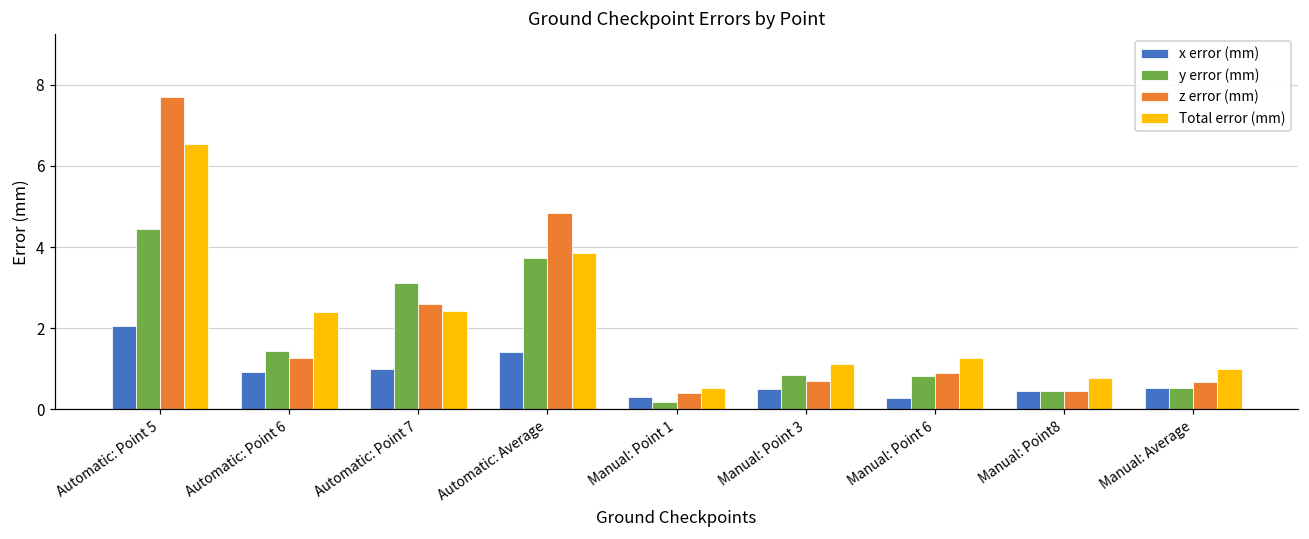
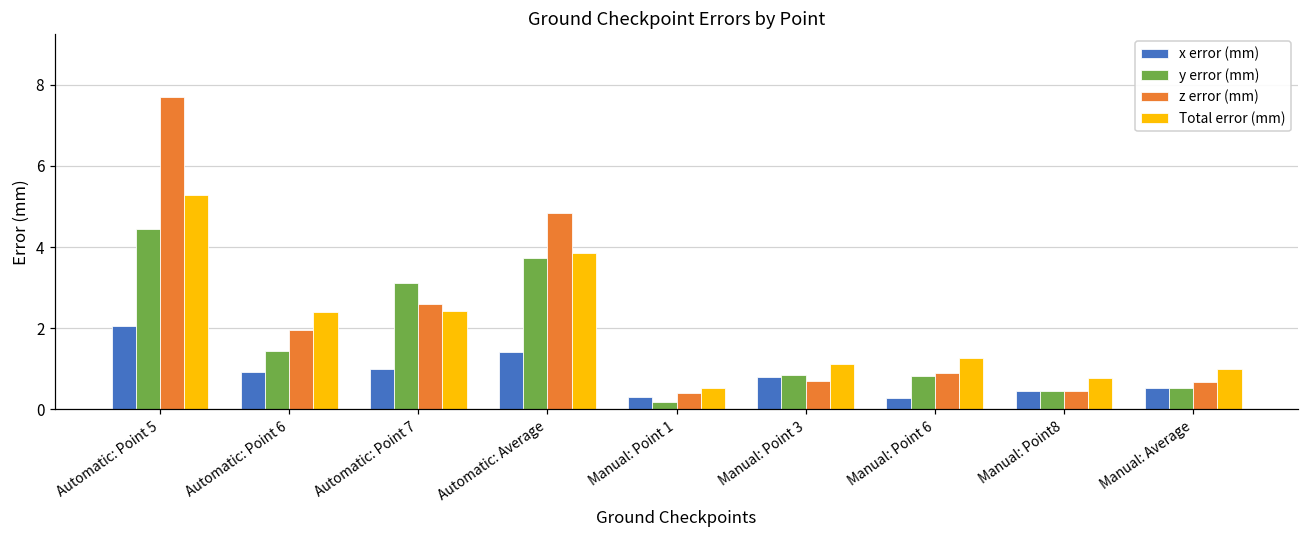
Total error (mm), Automatic: Point 5: 6.5 -> 5.3
z error (mm), Automatic: Point 6: 1.3 -> 2.0
x error (mm), Manual: Point 3: 0.5 -> 0.8
